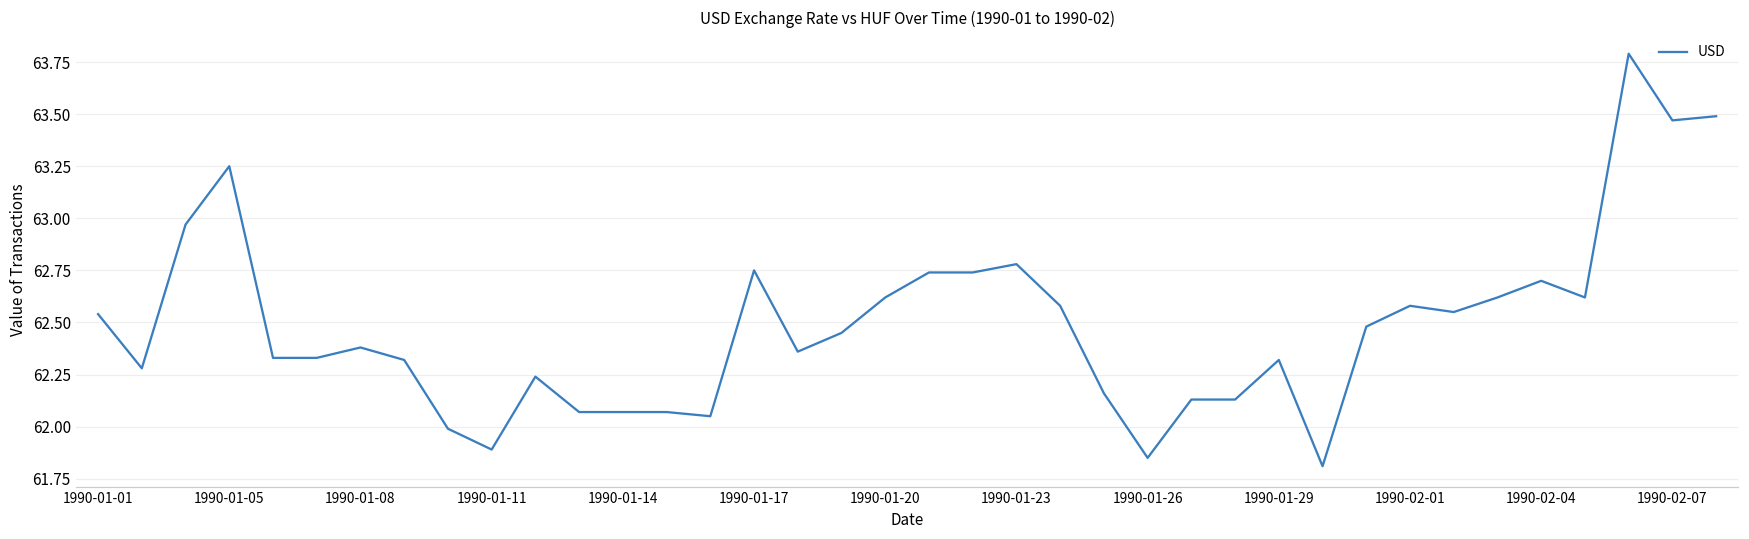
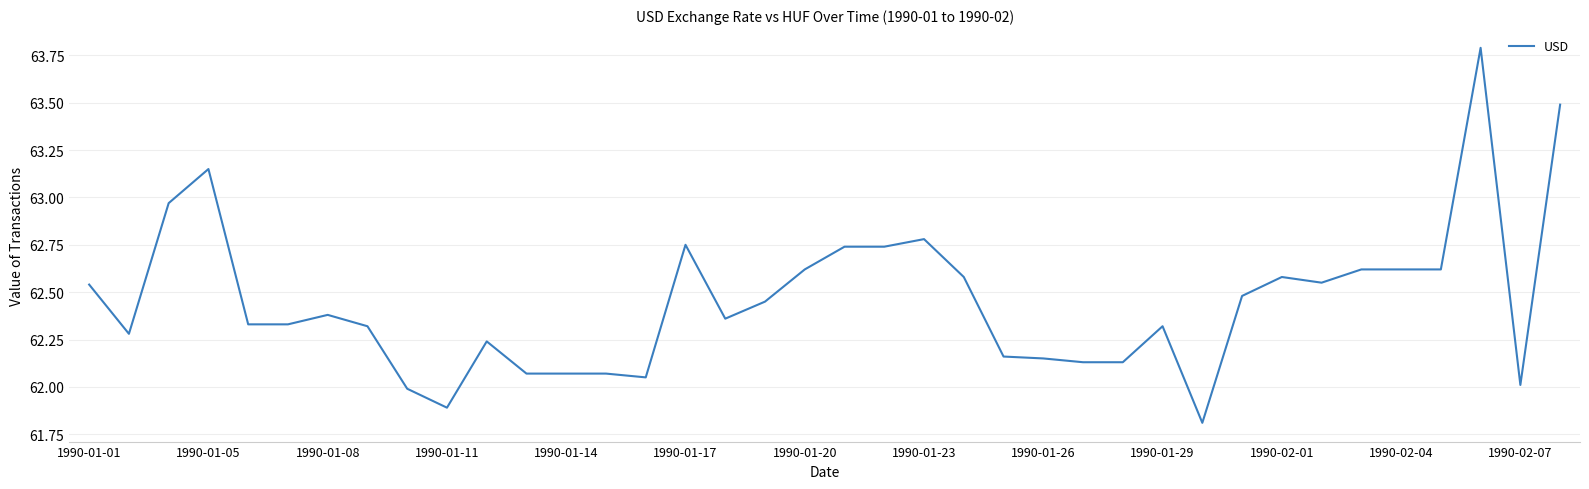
1990-01-05: 63.25 -> 63.15
1990-01-26: 61.85 -> 62.15
1990-02-04: 62.70 -> 62.62
1990-02-07: 63.47 -> 62.01
